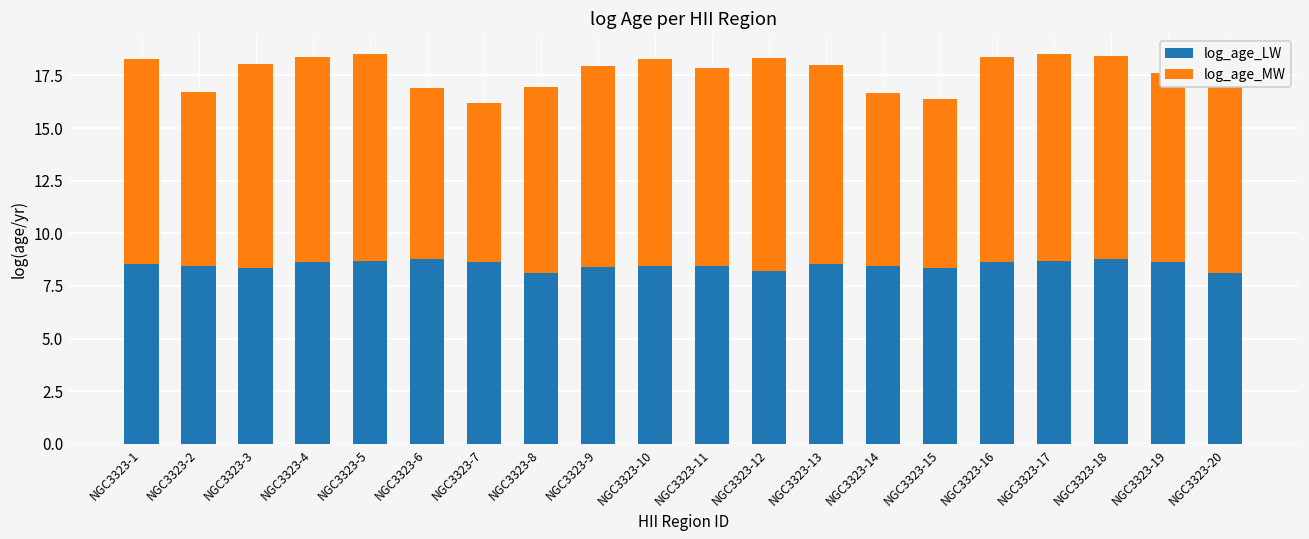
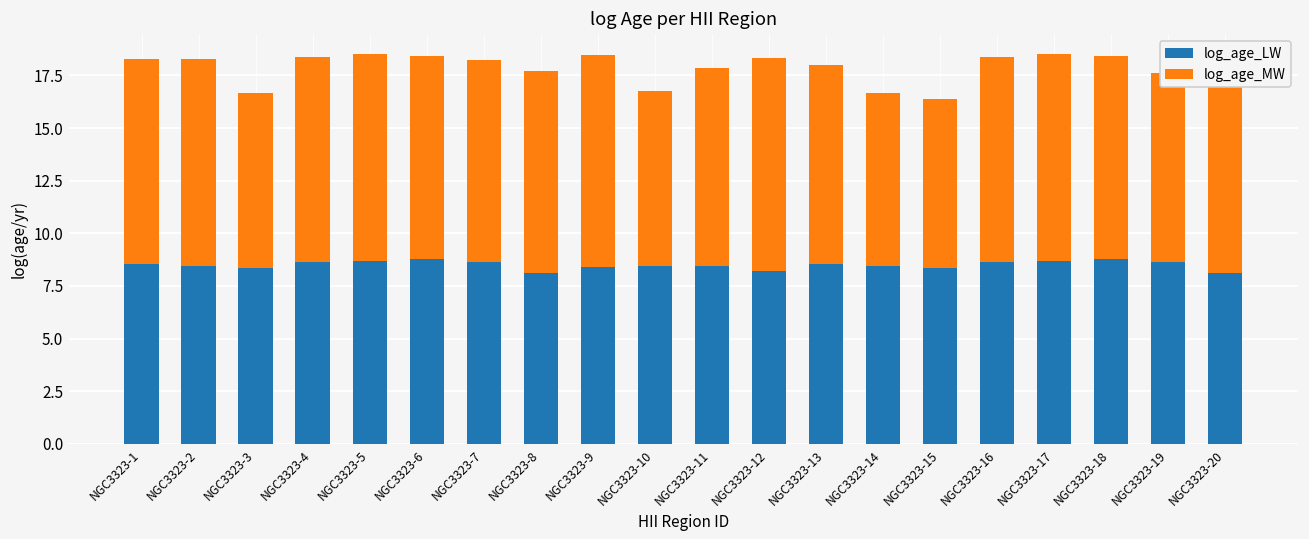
log_age_MW, NGC3323-2: 8.3 -> 9.9
log_age_MW, NGC3323-3: 9.7 -> 8.3
log_age_MW, NGC3323-6: 8.1 -> 9.6
log_age_MW, NGC3323-7: 7.6 -> 9.6
log_age_MW, NGC3323-8: 8.8 -> 9.6
log_age_MW, NGC3323-9: 9.6 -> 10.1
log_age_MW, NGC3323-10: 9.8 -> 8.3
